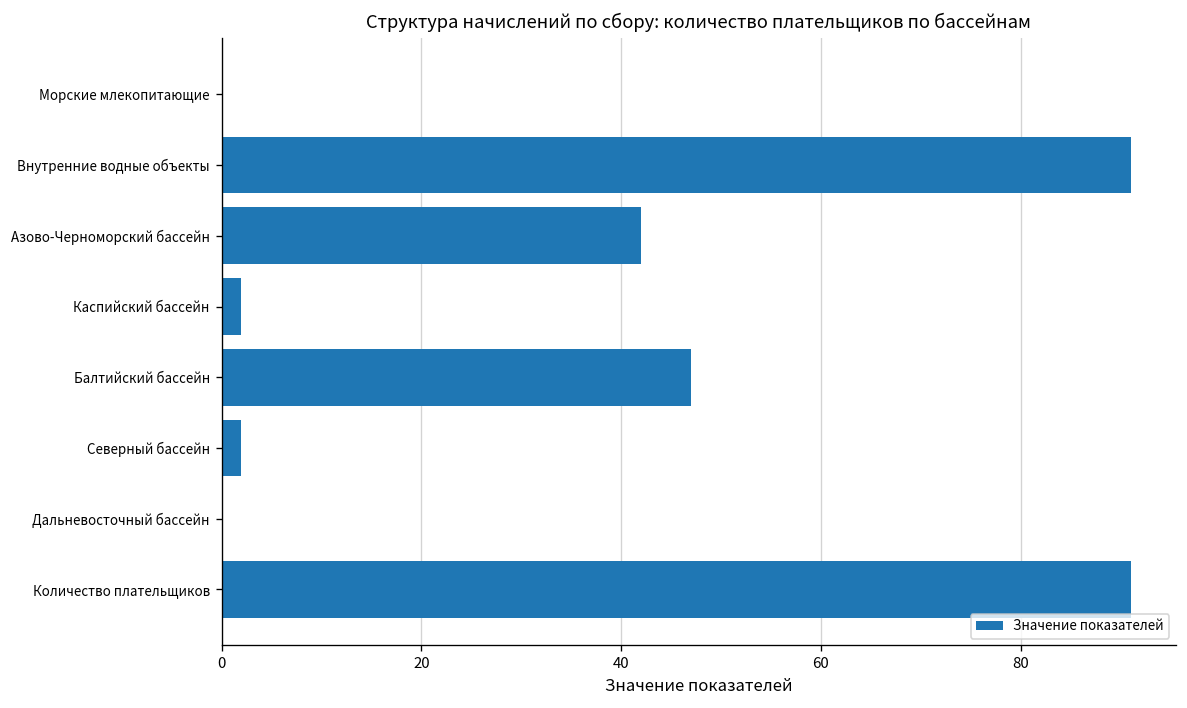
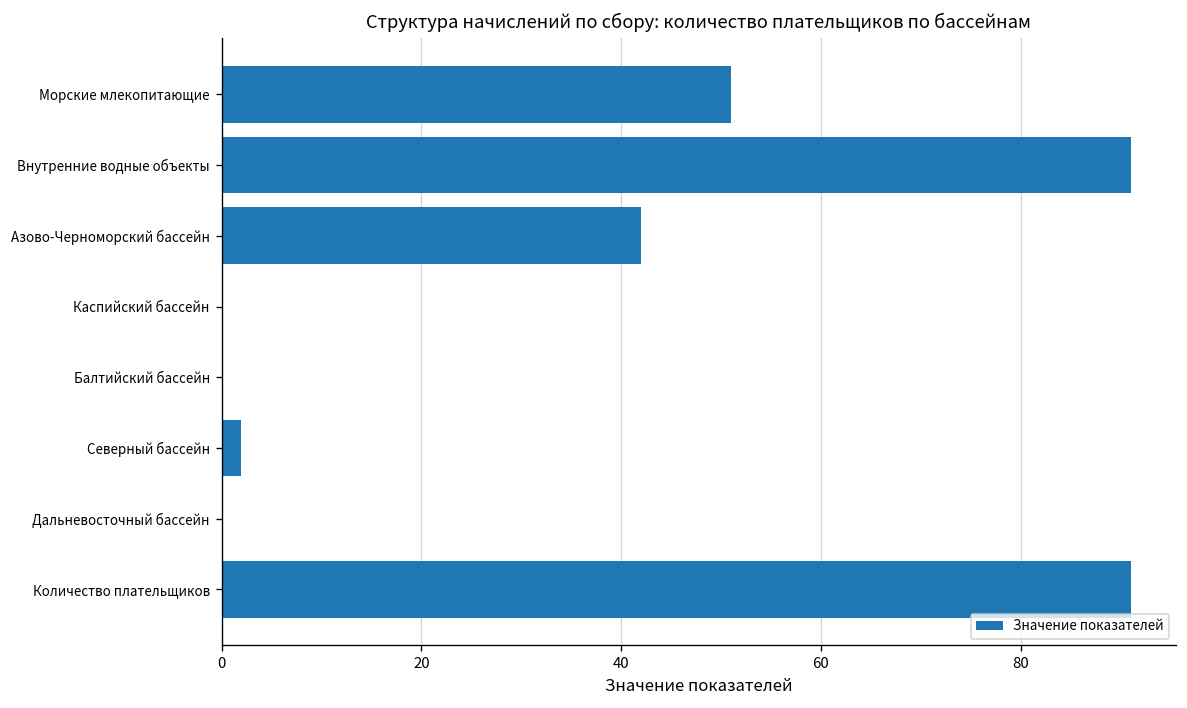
Морские млекопитающие: 0 -> 51
Каспийский бассейн: 2 -> 0
Балтийский бассейн: 47 -> 0
